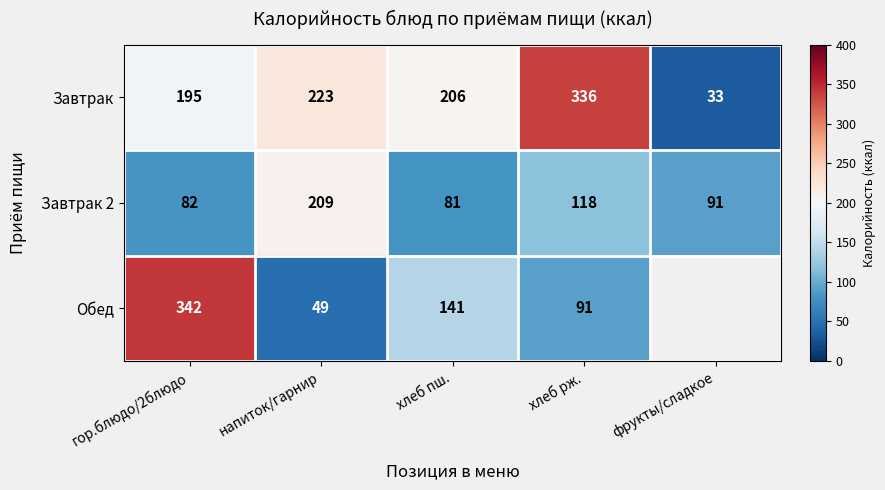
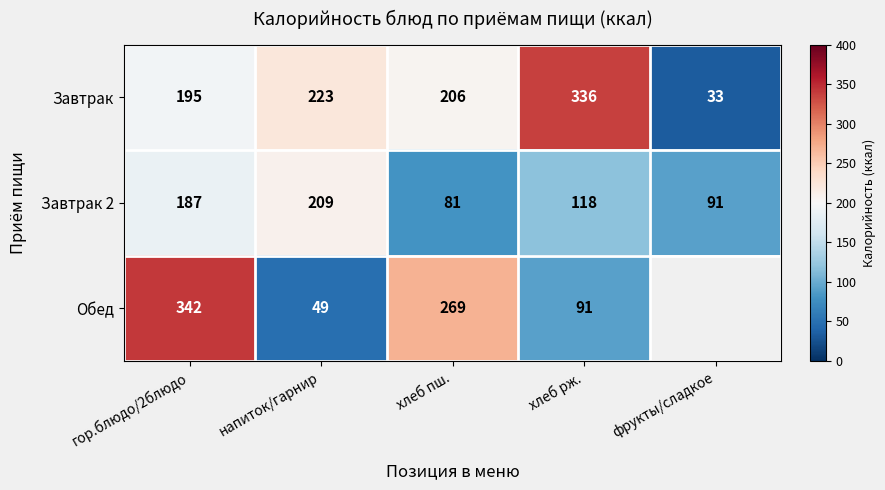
Завтрак 2, гор.блюдо/2блюдо: 82 -> 187
Обед, хлеб пш.: 141 -> 269
